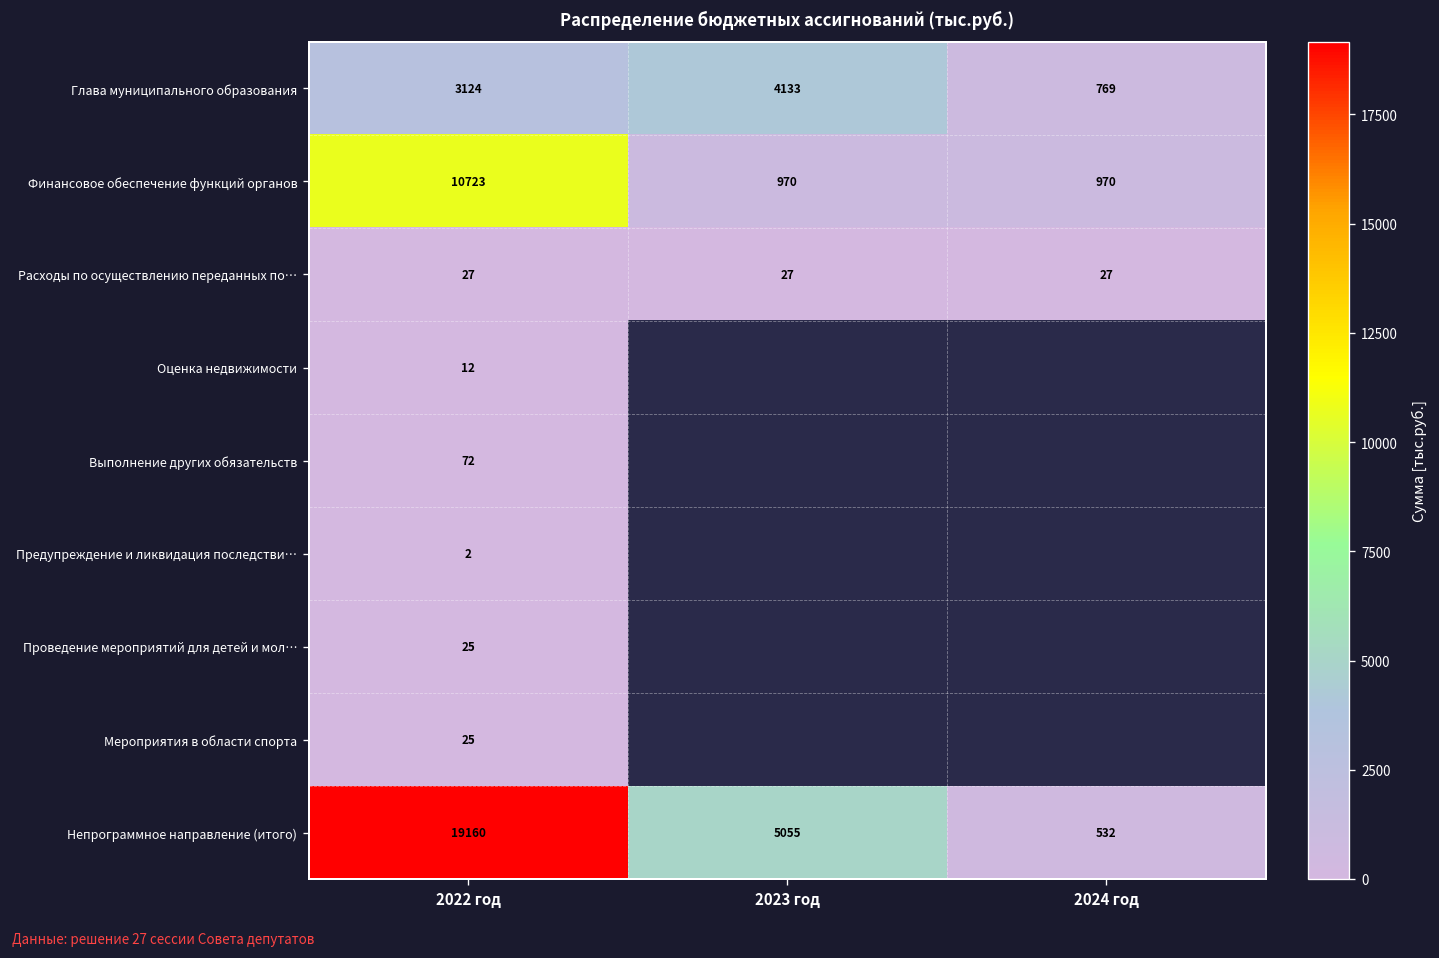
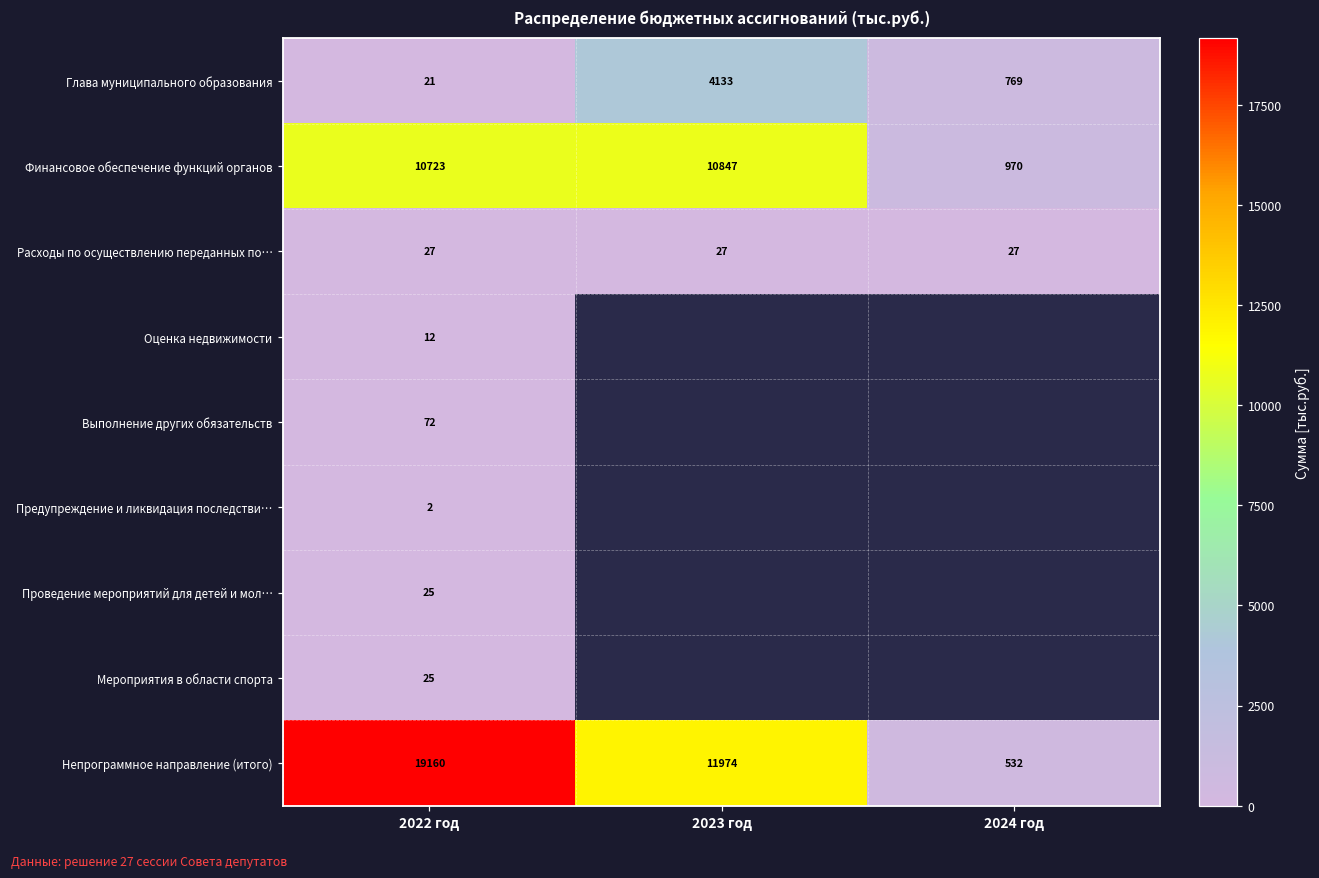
Глава муниципального образования, 2022 год: 3124 -> 21
Финансовое обеспечение функций органов, 2023 год: 970 -> 10847
Непрограммное направление (итого), 2023 год: 5055 -> 11974
